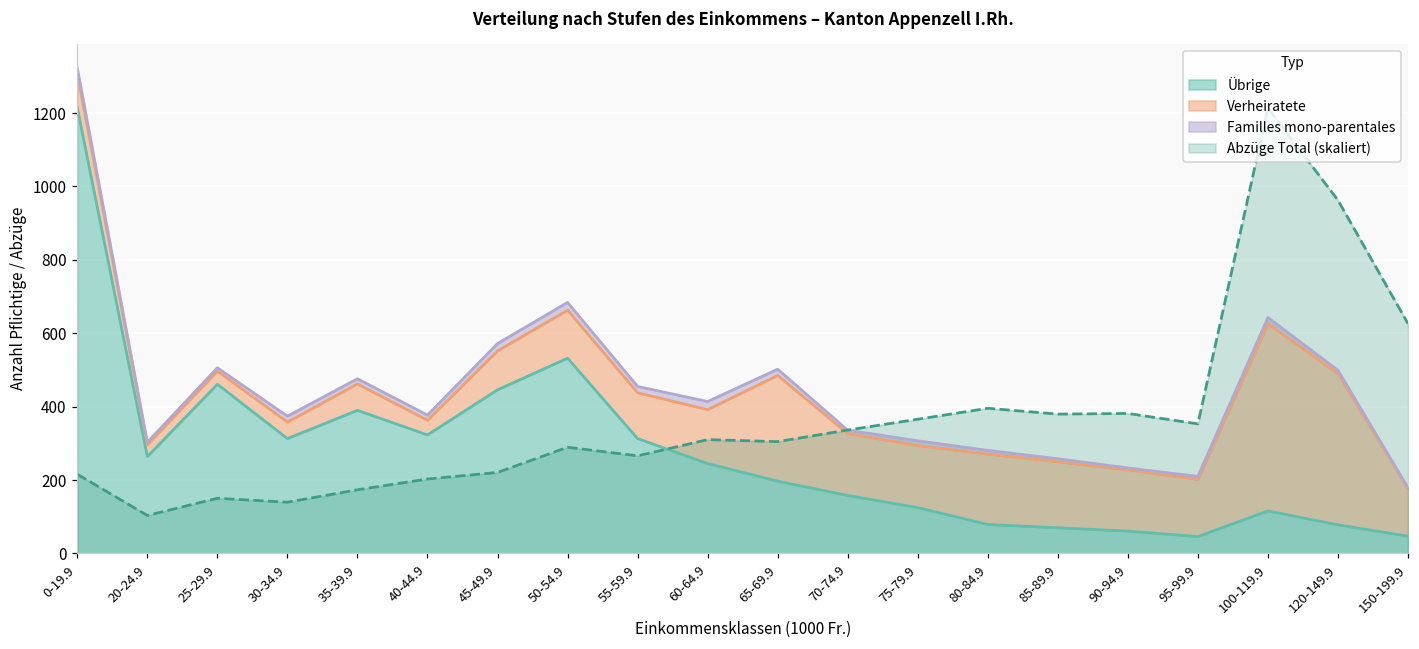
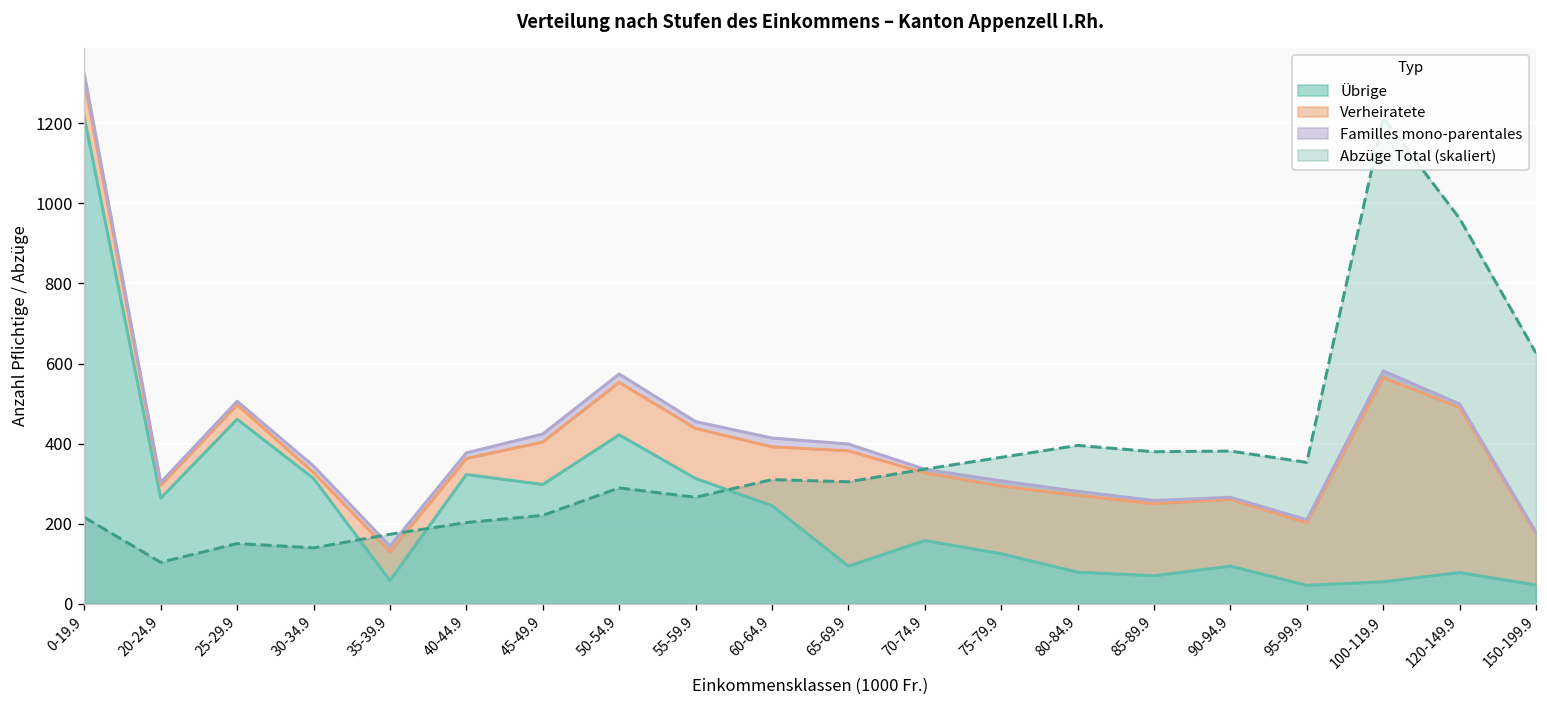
Verheiratete, 30-34.9: 50 -> 20
Übrige, 35-39.9: 390 -> 60
Übrige, 45-49.9: 450 -> 300
Übrige, 50-54.9: 530 -> 420
Übrige, 65-69.9: 200 -> 90
Übrige, 90-94.9: 60 -> 90
Übrige, 100-119.9: 120 -> 60
